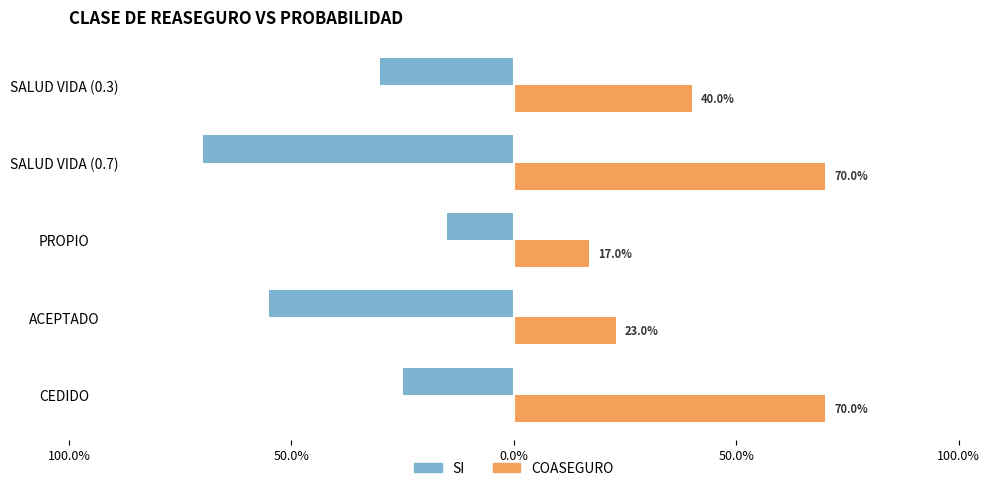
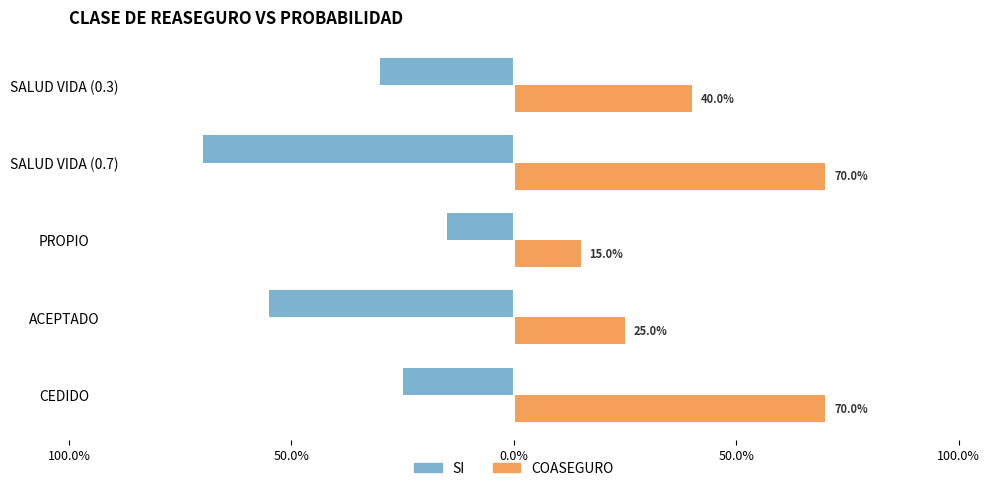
COASEGURO, PROPIO: 17.0% -> 15.0%
COASEGURO, ACEPTADO: 23.0% -> 25.0%
